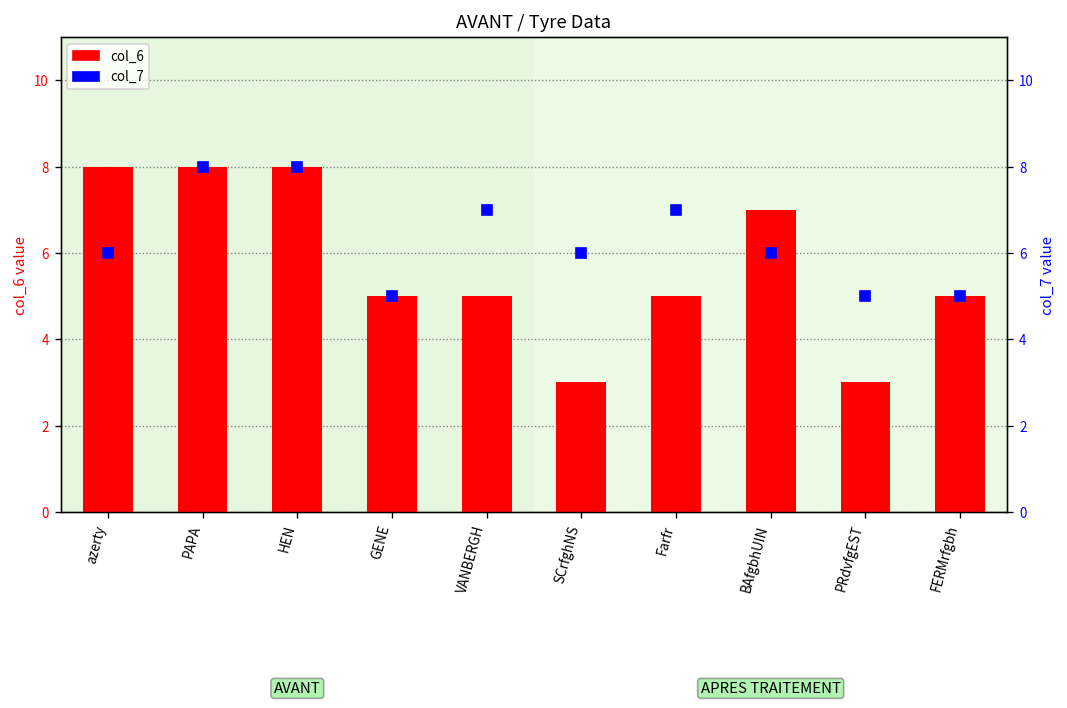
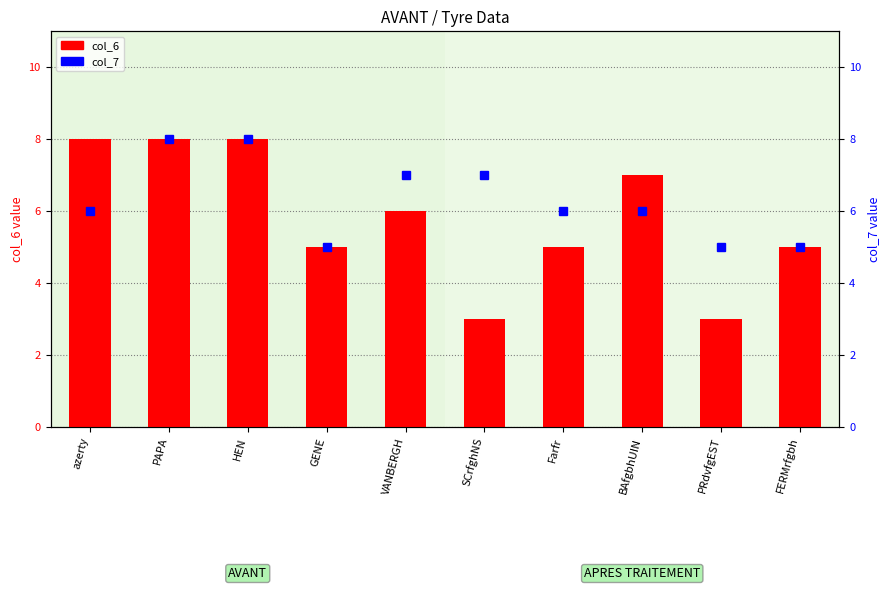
col_6, VANBERGH: 5 -> 6
col_7, SCrfghNS: 6 -> 7
col_7, Farfr: 7 -> 6
